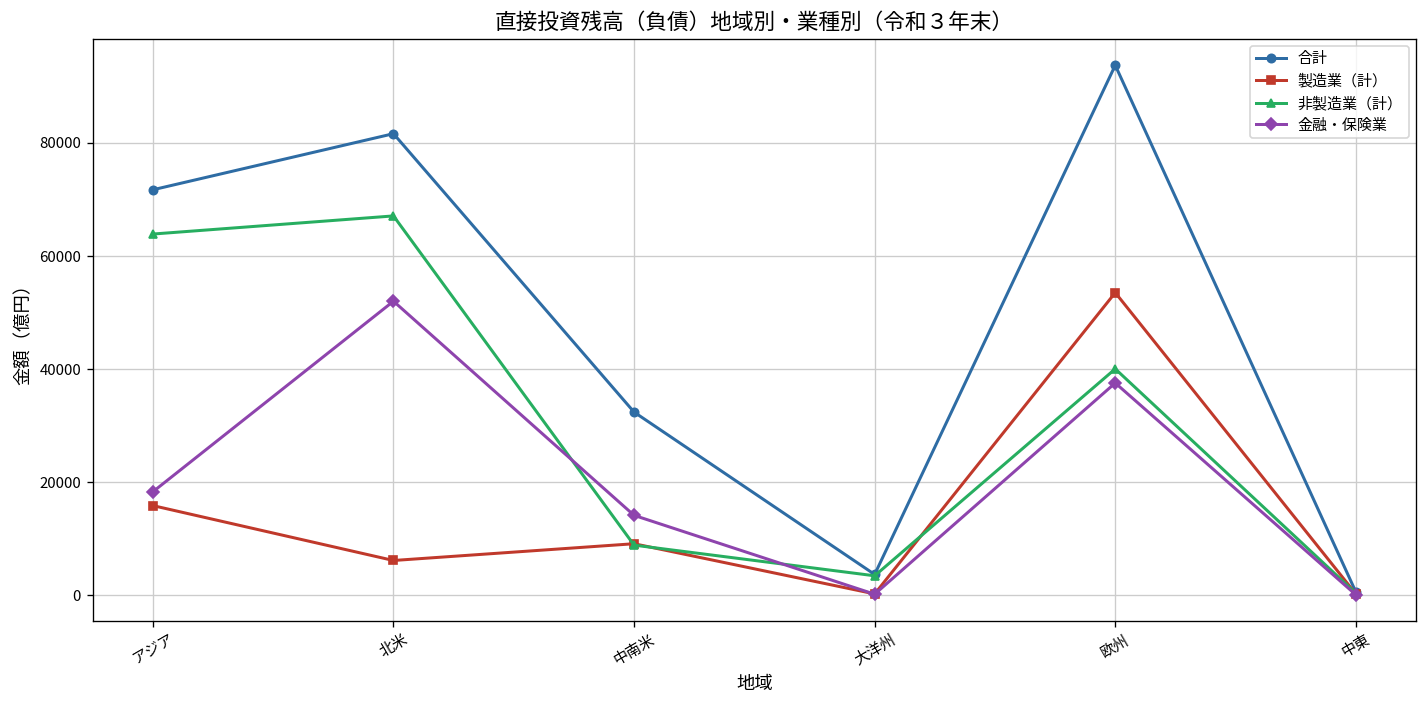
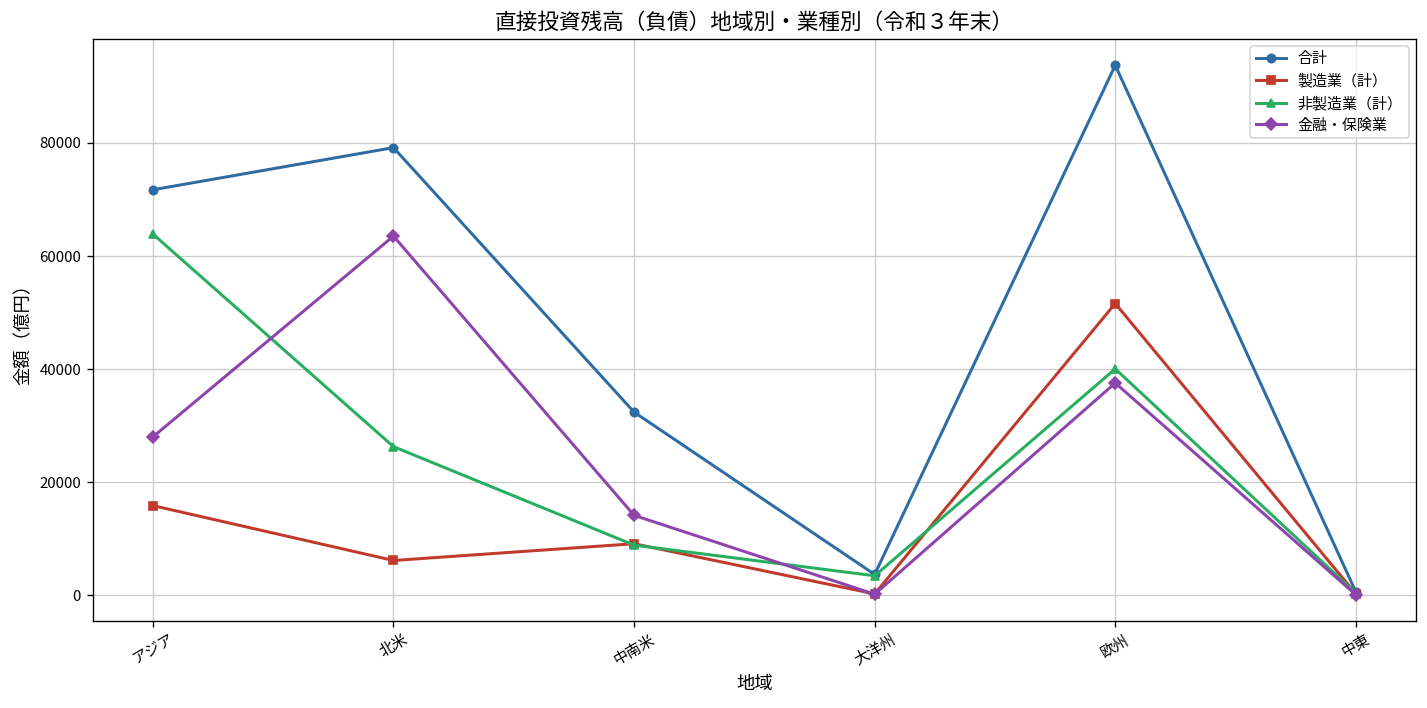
金融・保険業, アジア: 18000 -> 28000
合計, 北米: 82000 -> 79000
非製造業（計）, 北米: 67000 -> 26000
金融・保険業, 北米: 52000 -> 64000
製造業（計）, 欧州: 54000 -> 52000
